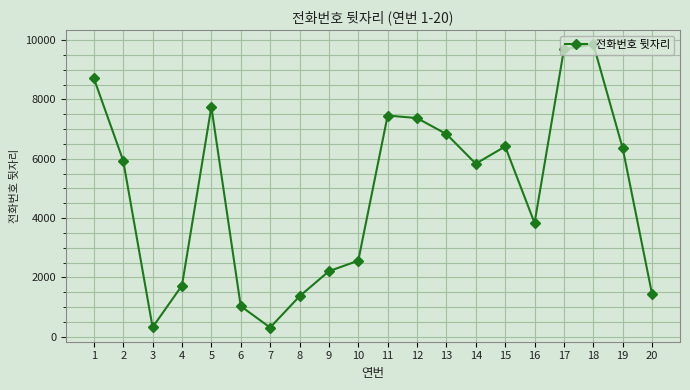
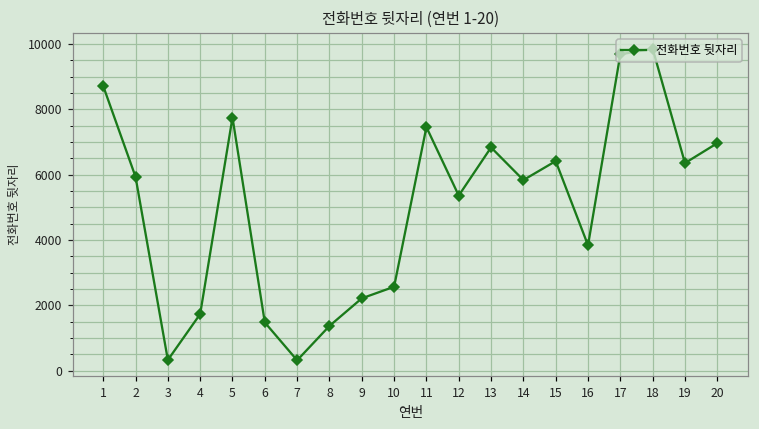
6: 1000 -> 1500
12: 7400 -> 5400
20: 1400 -> 7000
